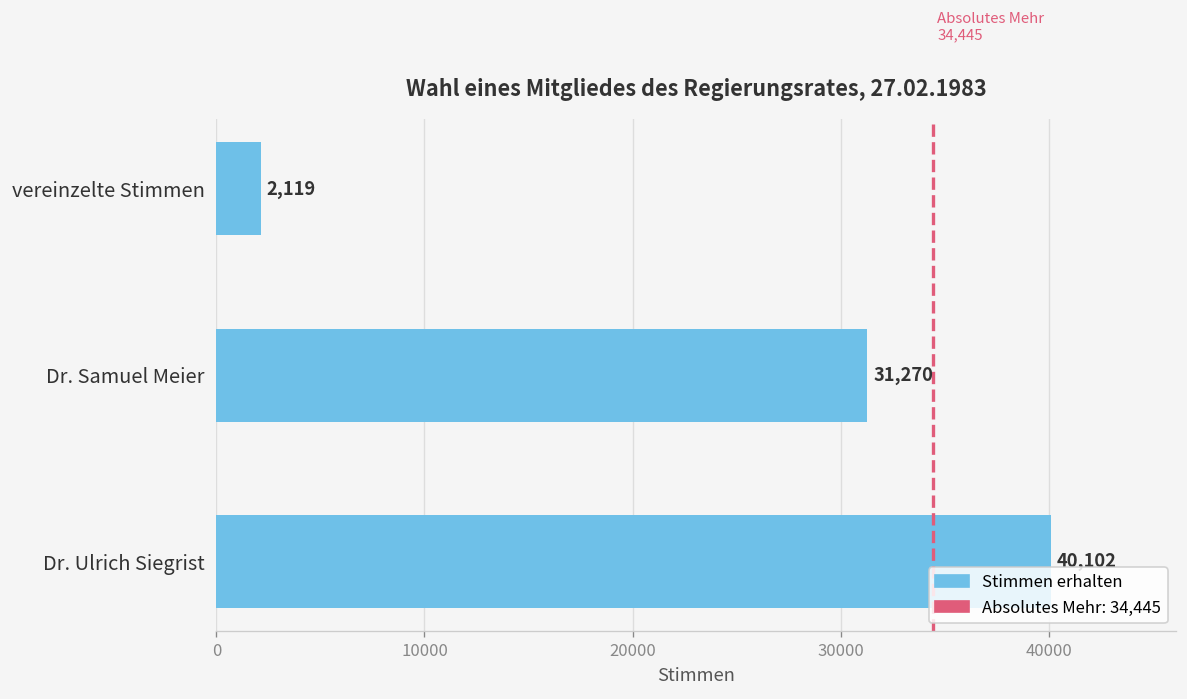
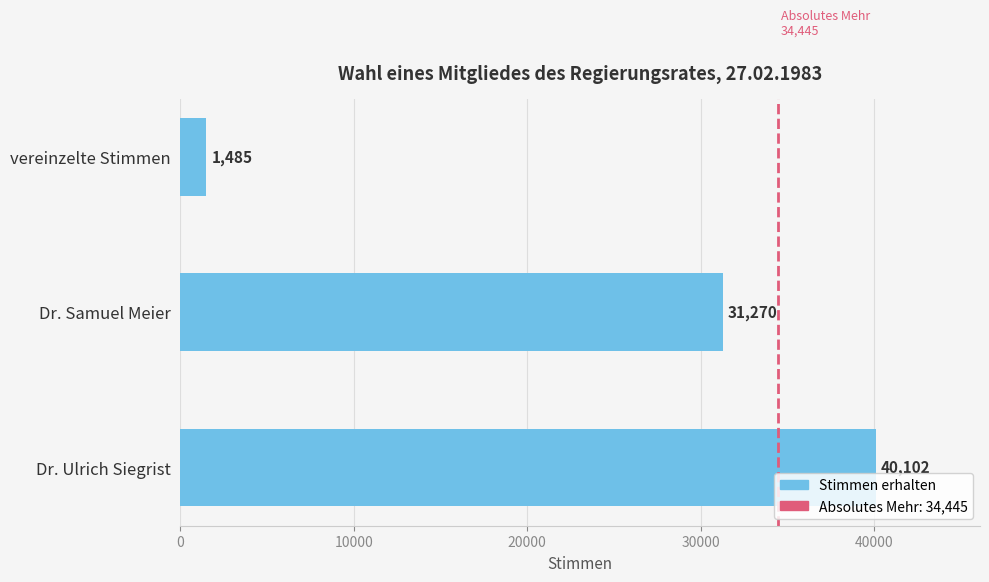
vereinzelte Stimmen: 2,119 -> 1,485
